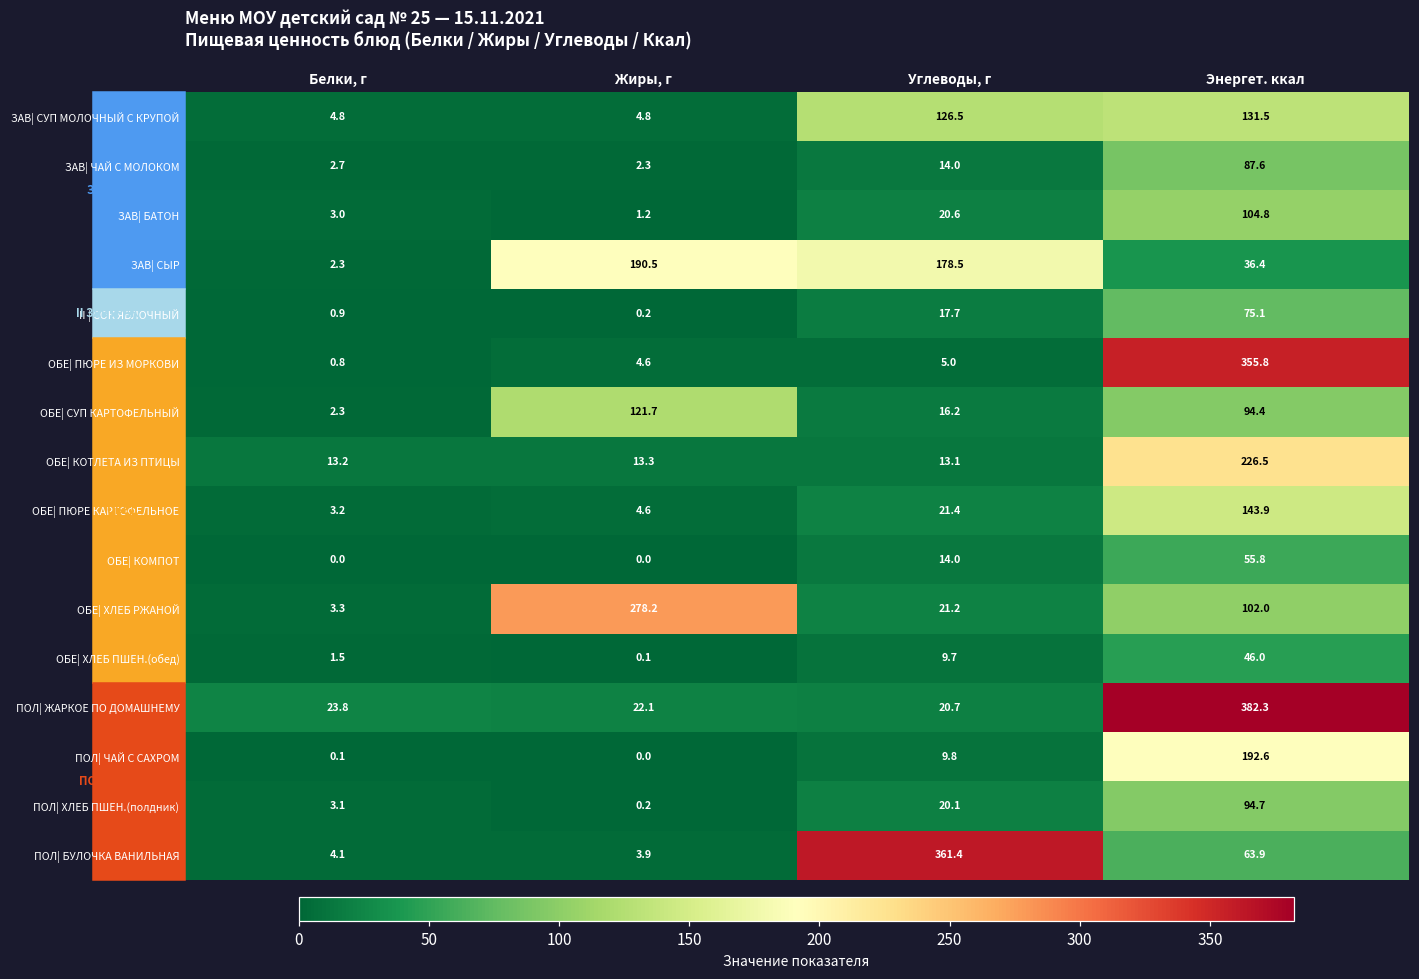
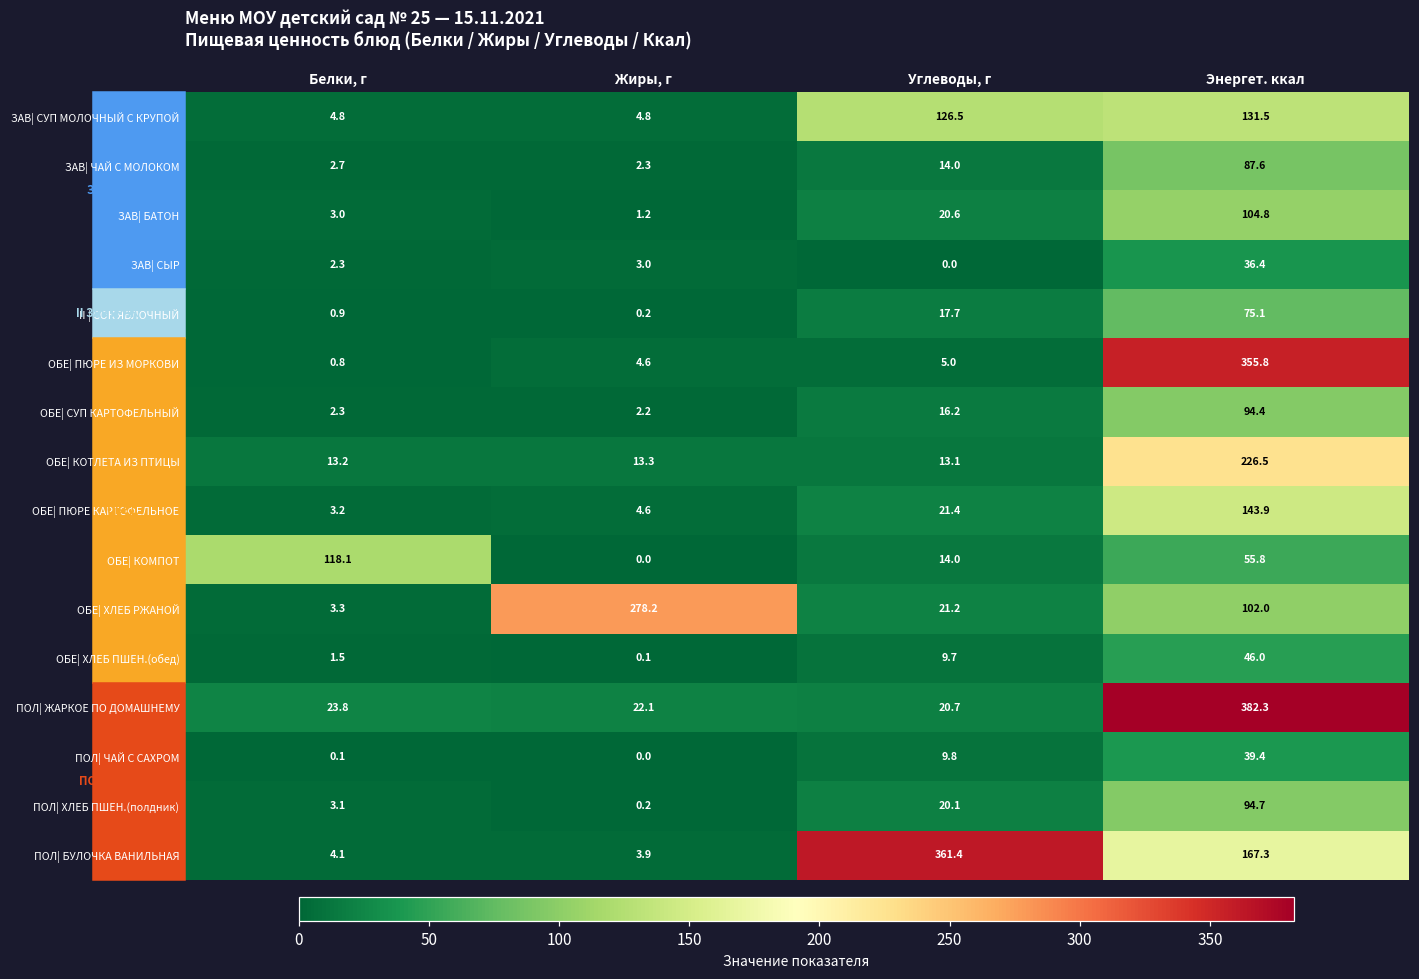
ЗАВ| СЫР, Жиры, г: 190.5 -> 3.0
ЗАВ| СЫР, Углеводы, г: 178.5 -> 0.0
ОБЕ| СУП КАРТОФЕЛЬНЫЙ, Жиры, г: 121.7 -> 2.2
ОБЕ| КОМПОТ, Белки, г: 0.0 -> 118.1
ПОЛ| ЧАЙ С САХРОМ, Энергет. ккал: 192.6 -> 39.4
ПОЛ| БУЛОЧКА ВАНИЛЬНАЯ, Энергет. ккал: 63.9 -> 167.3
